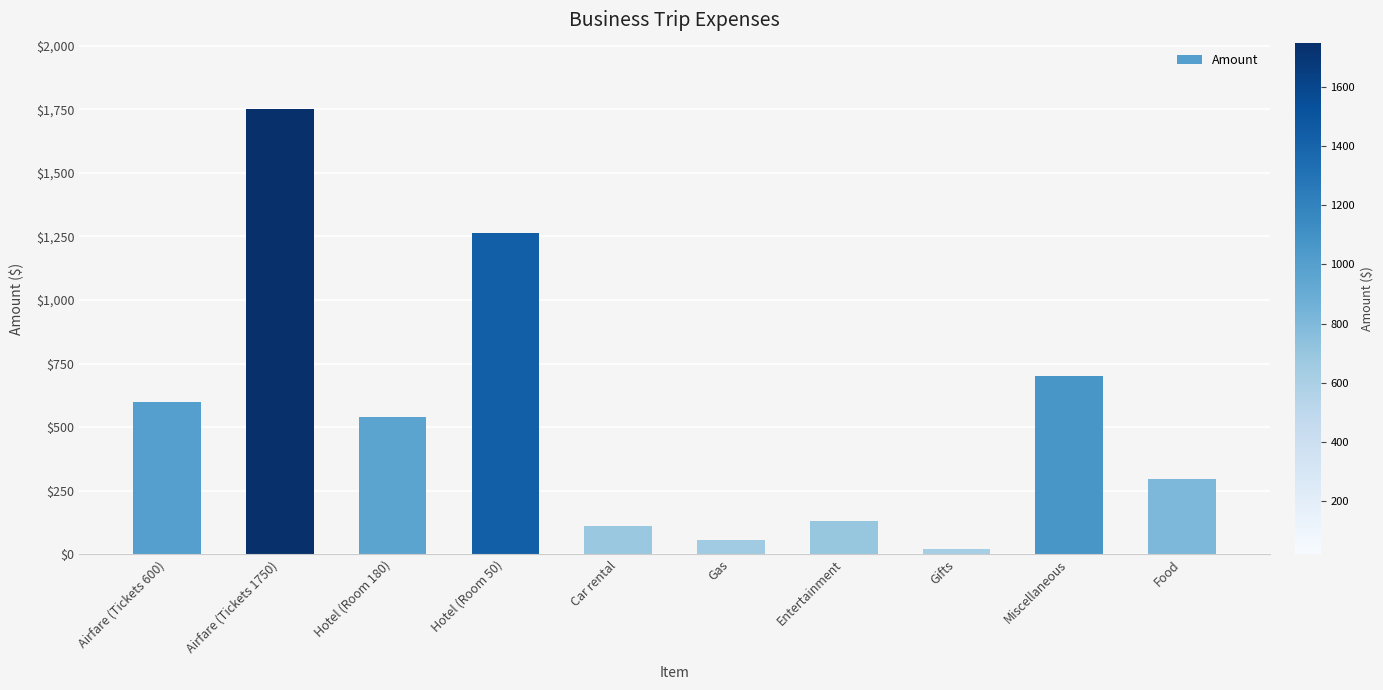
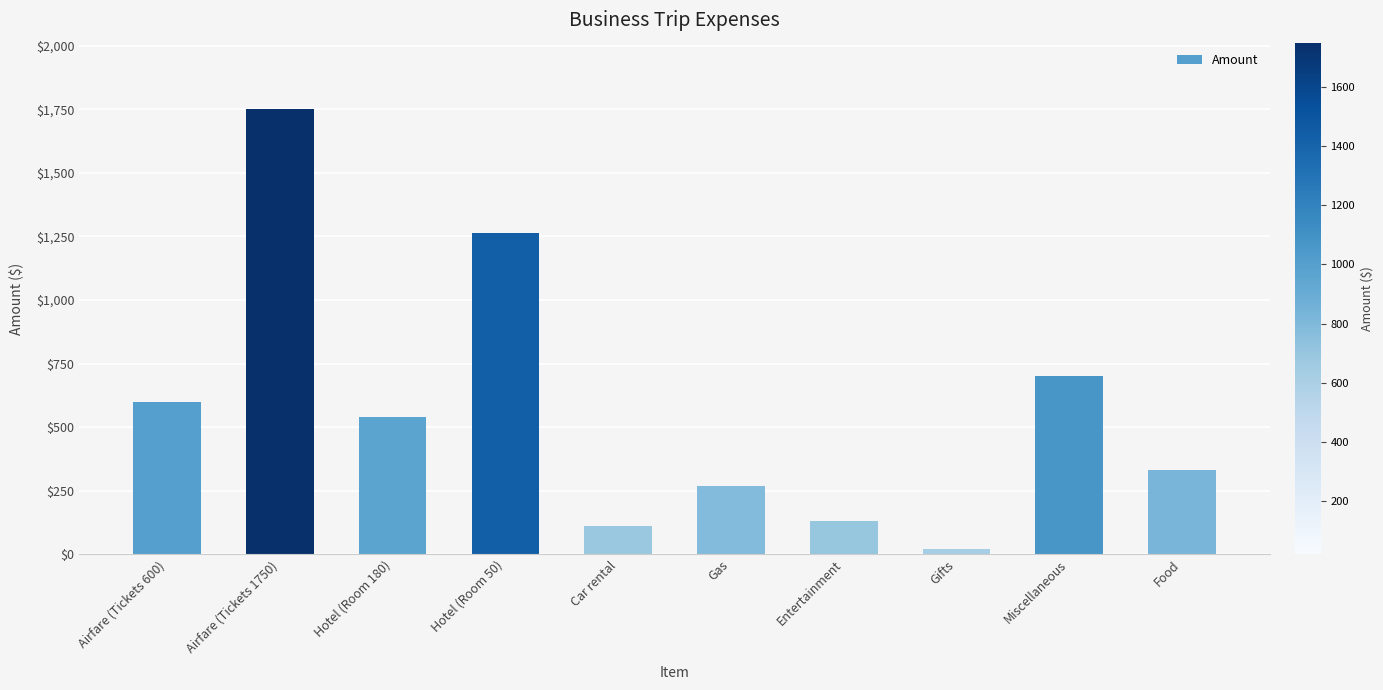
Gas: $60 -> $270
Food: $300 -> $330
